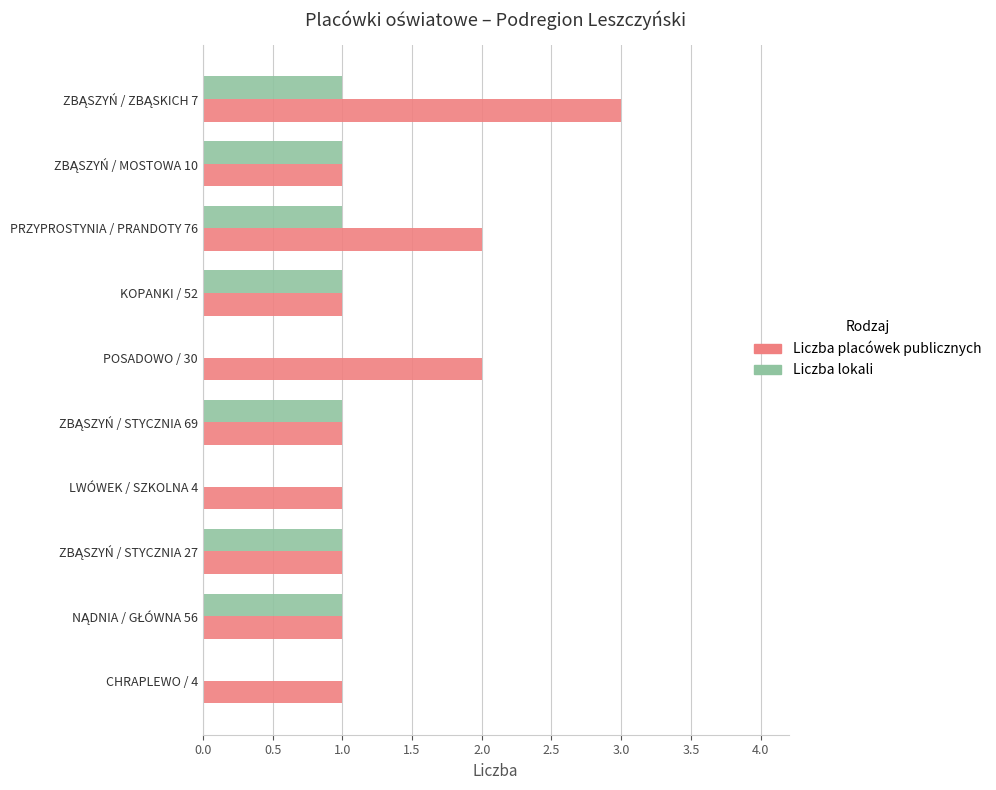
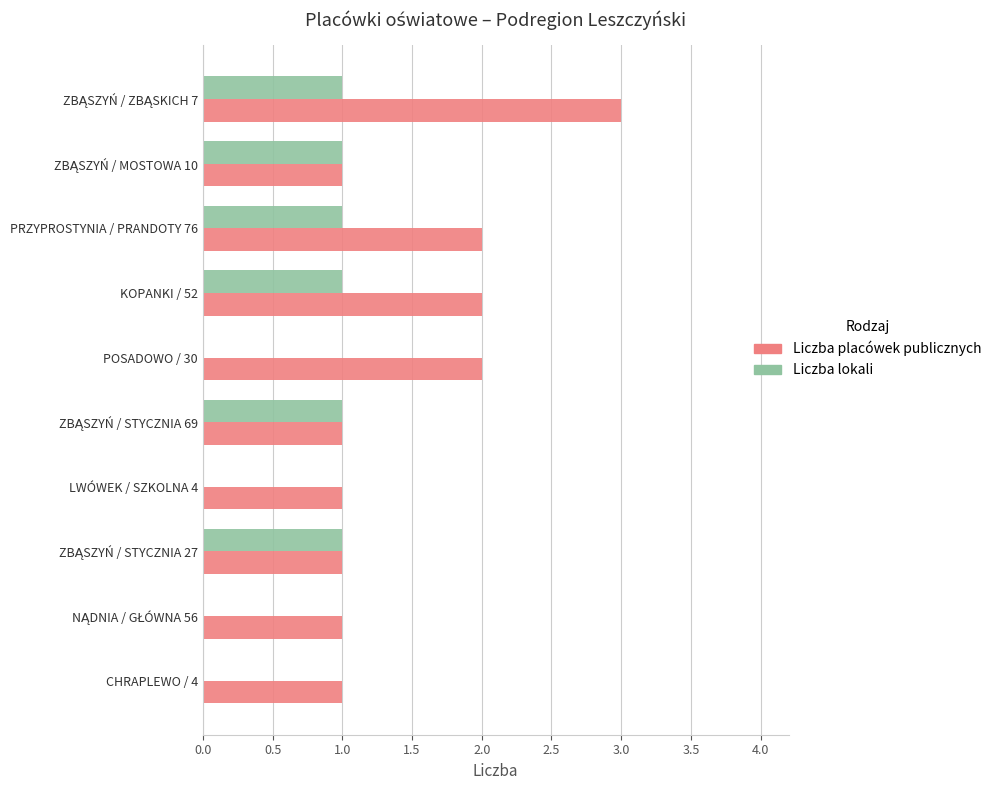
Liczba placówek publicznych, KOPANKI / 52: 1 -> 2
Liczba lokali, NĄDNIA / GŁÓWNA 56: 1 -> 0
